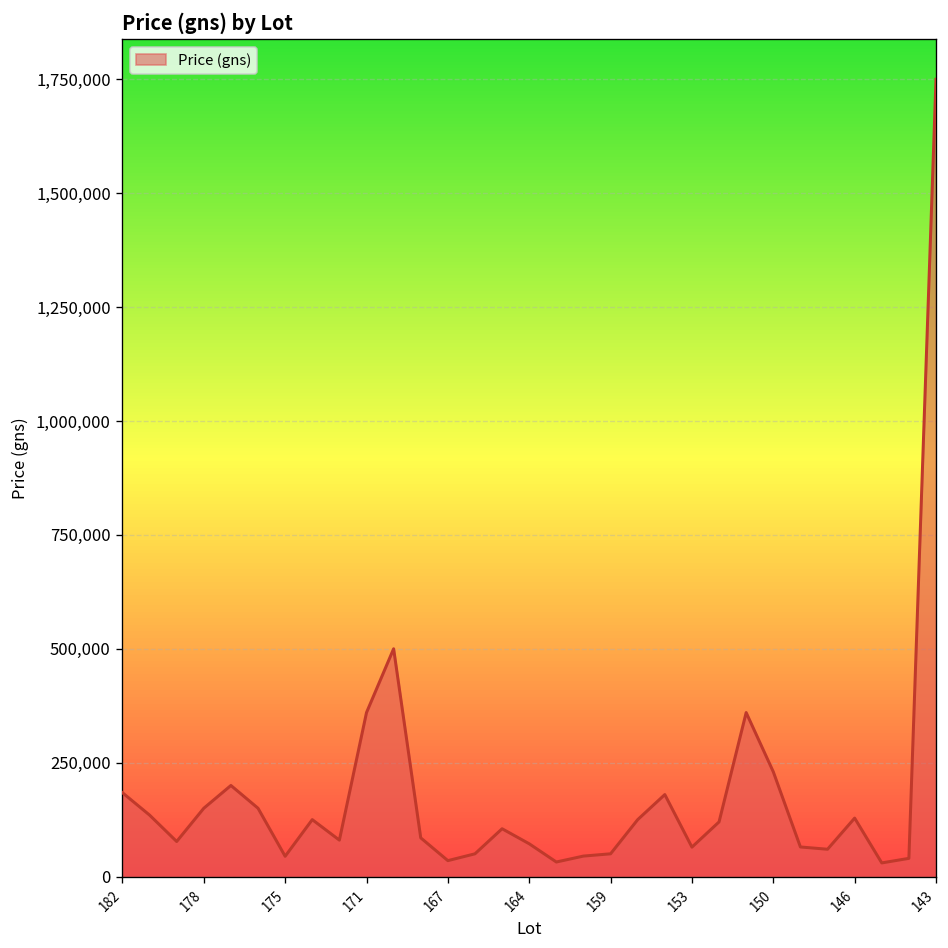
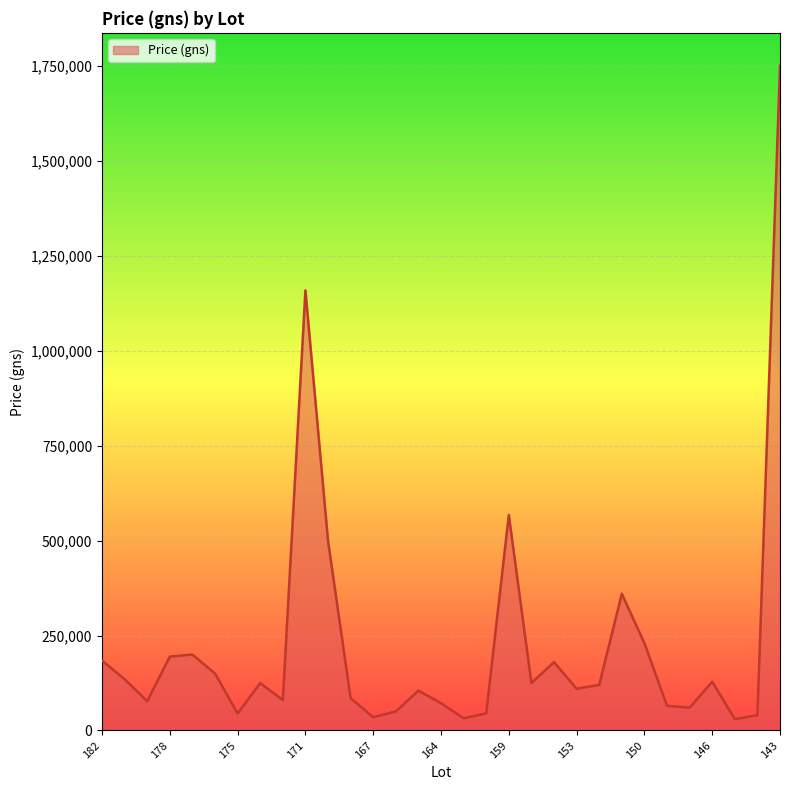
178: 150,000 -> 190,000
171: 360,000 -> 1,160,000
159: 50,000 -> 570,000
153: 60,000 -> 110,000
